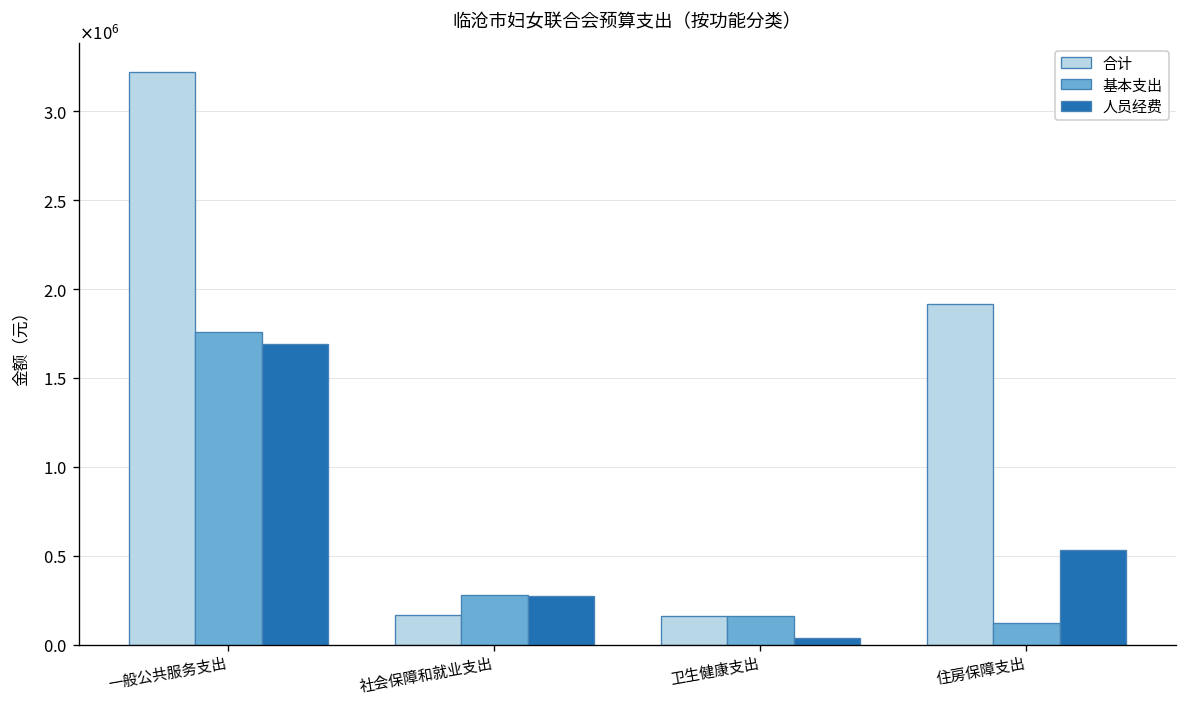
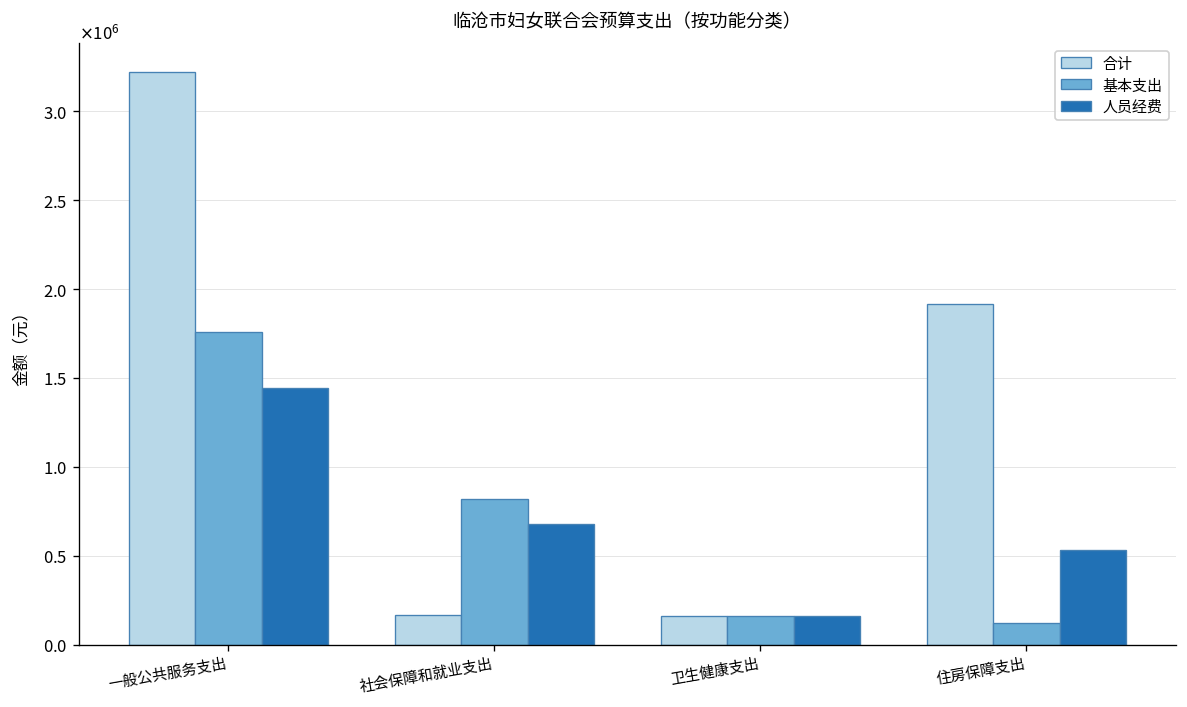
人员经费, 一般公共服务支出: 1690000 -> 1450000
基本支出, 社会保障和就业支出: 280000 -> 820000
人员经费, 社会保障和就业支出: 270000 -> 680000
人员经费, 卫生健康支出: 40000 -> 160000
